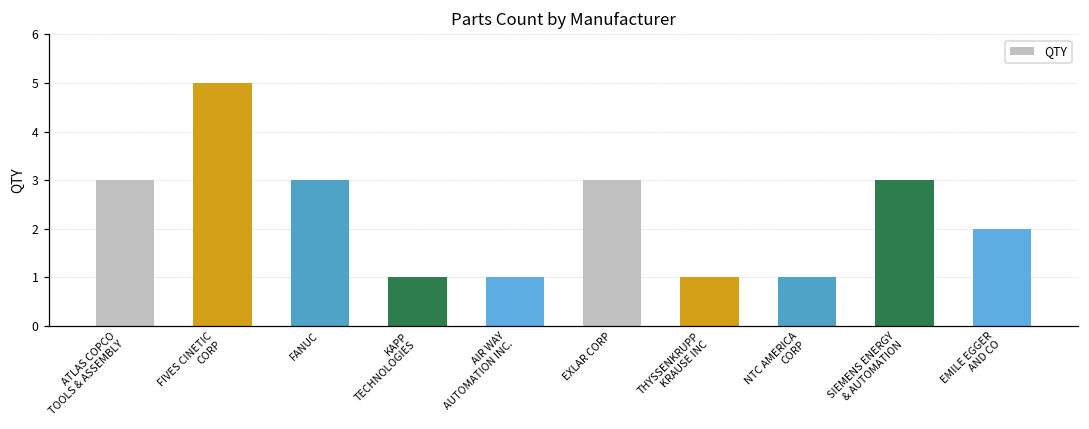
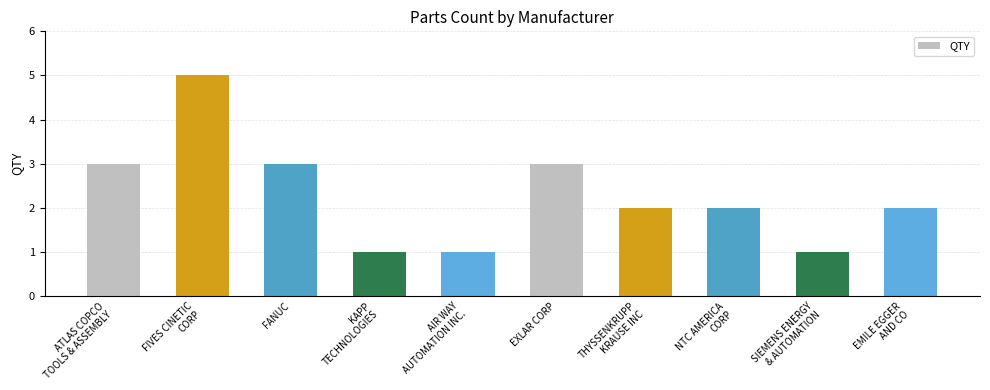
THYSSENKRUPP KRAUSE INC: 1 -> 2
NTC AMERICA CORP: 1 -> 2
SIEMENS ENERGY & AUTOMATION: 3 -> 1
